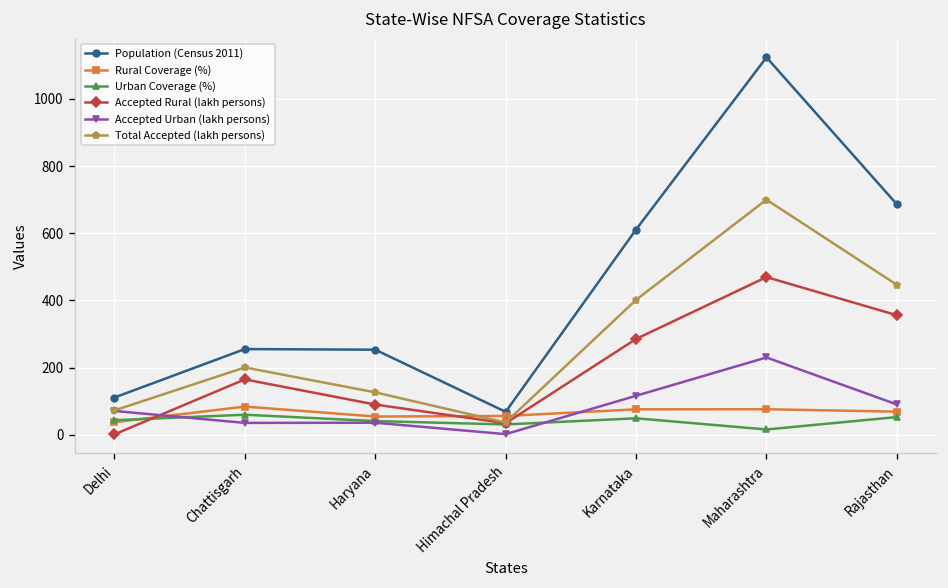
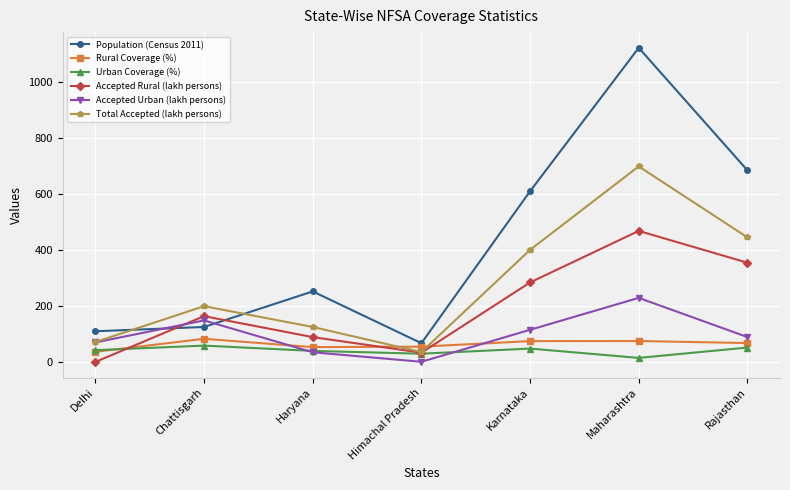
Population (Census 2011), Chattisgarh: 260 -> 130
Accepted Urban (lakh persons), Chattisgarh: 40 -> 150
